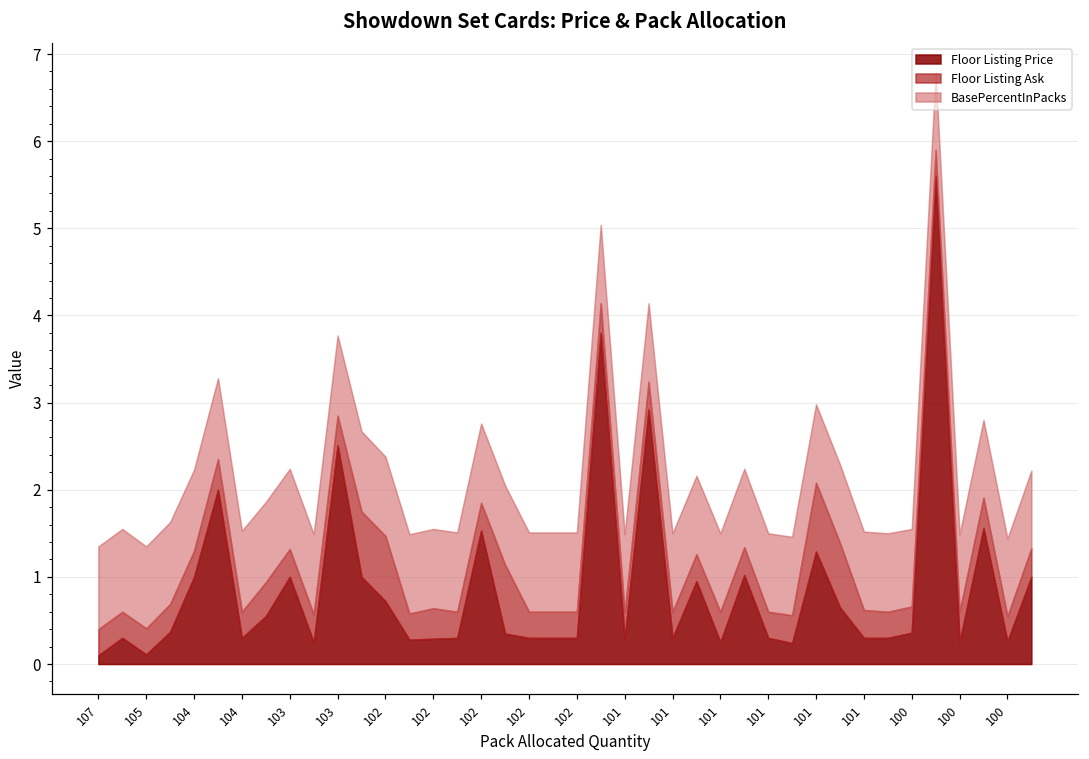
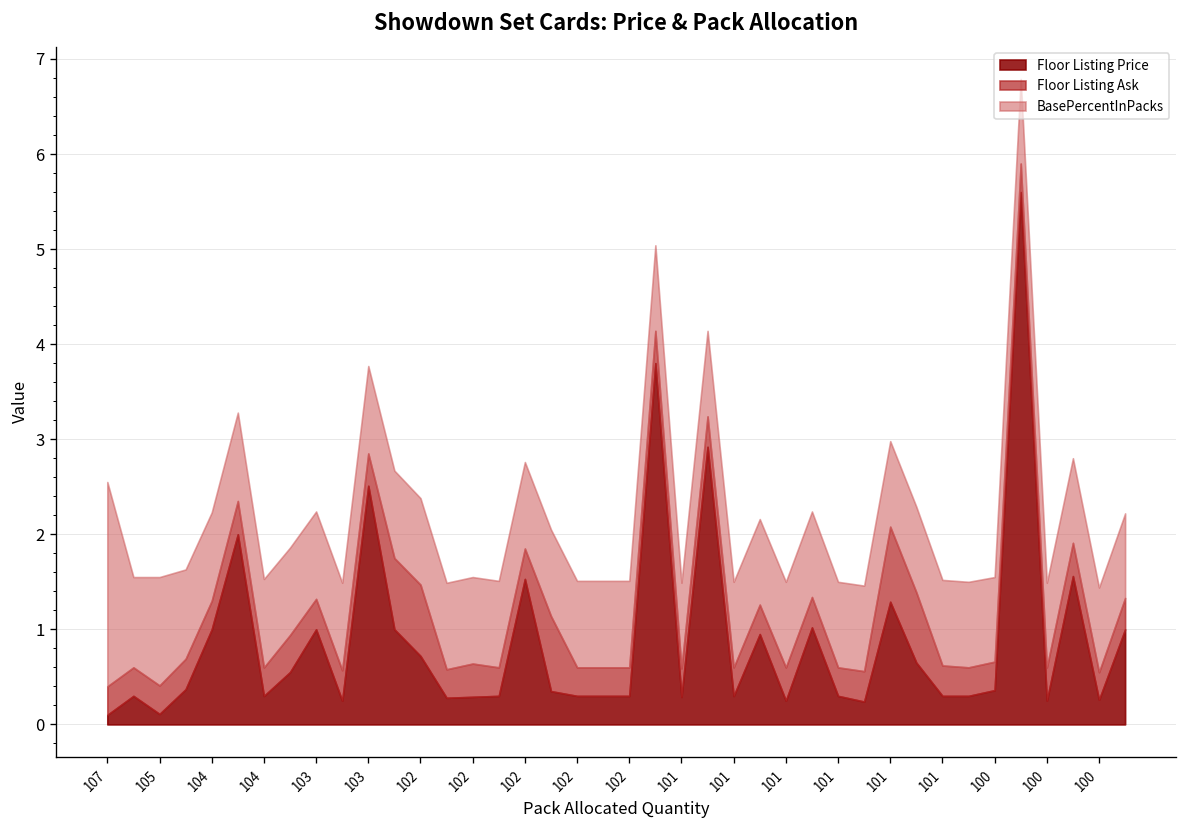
BasePercentInPacks, 107: 1.0 -> 2.2
BasePercentInPacks, 105: 0.9 -> 1.1
